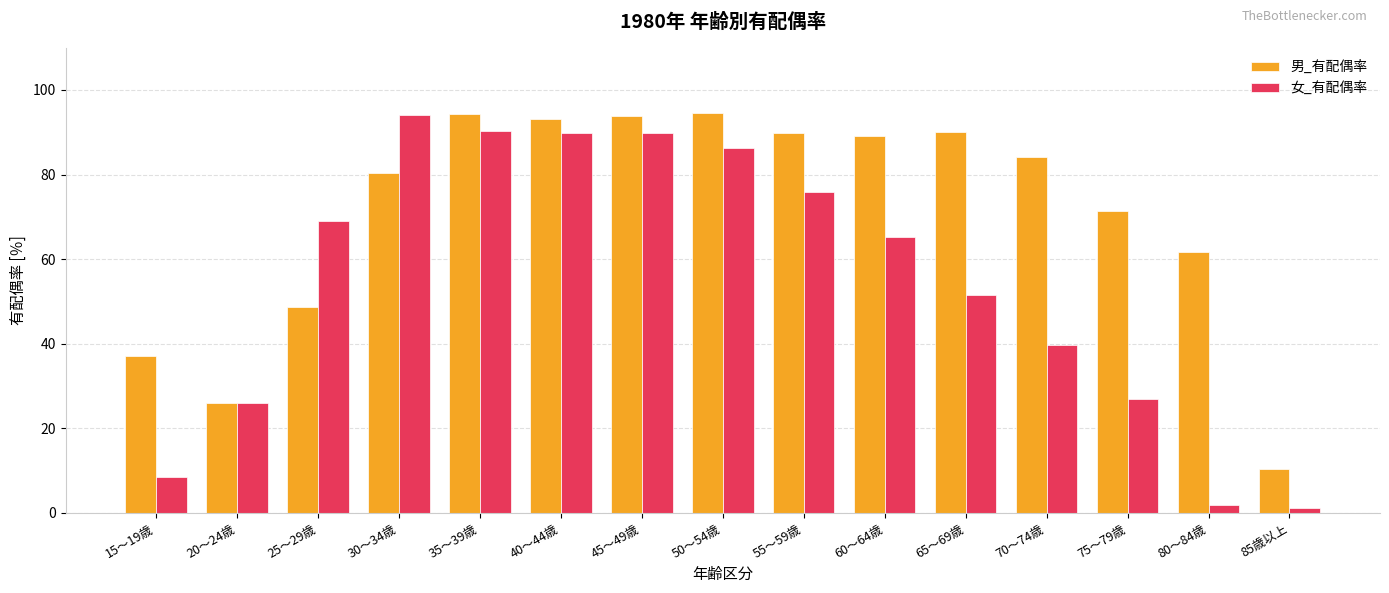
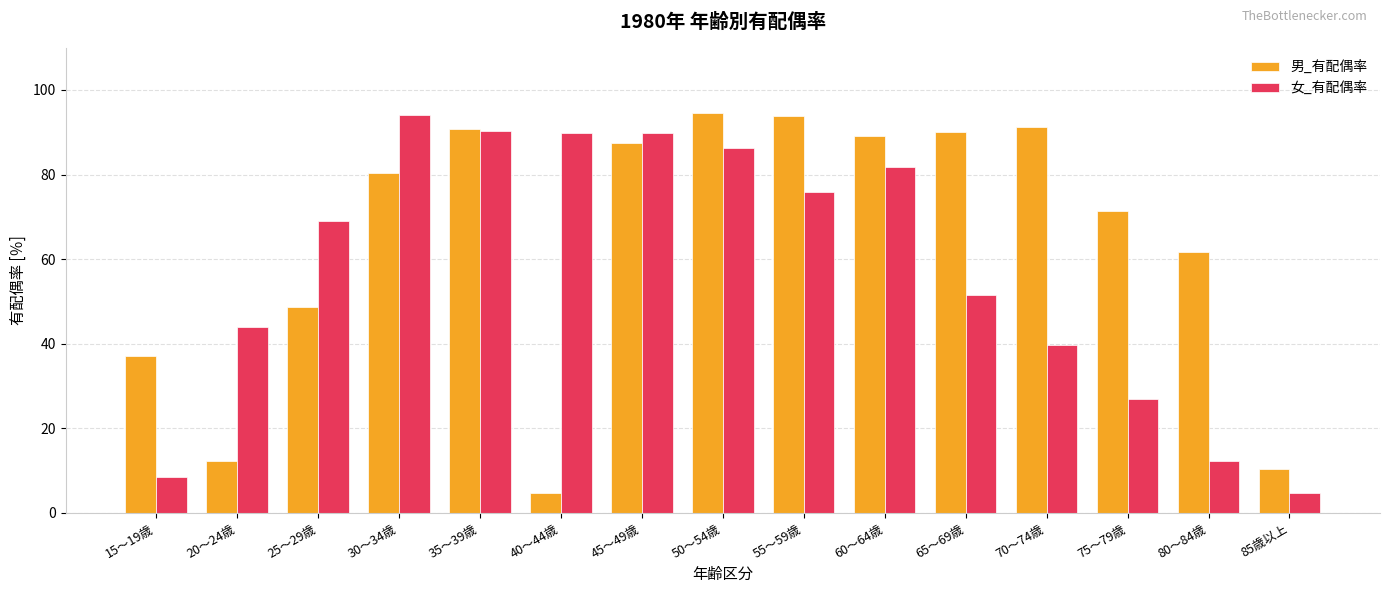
男_有配偶率, 20～24歳: 26 -> 12
女_有配偶率, 20～24歳: 26 -> 44
男_有配偶率, 35～39歳: 94 -> 91
男_有配偶率, 40～44歳: 93 -> 5
男_有配偶率, 45～49歳: 94 -> 87
男_有配偶率, 55～59歳: 90 -> 94
女_有配偶率, 60～64歳: 65 -> 82
男_有配偶率, 70～74歳: 84 -> 91
女_有配偶率, 80～84歳: 2 -> 12
女_有配偶率, 85歳以上: 1 -> 5
